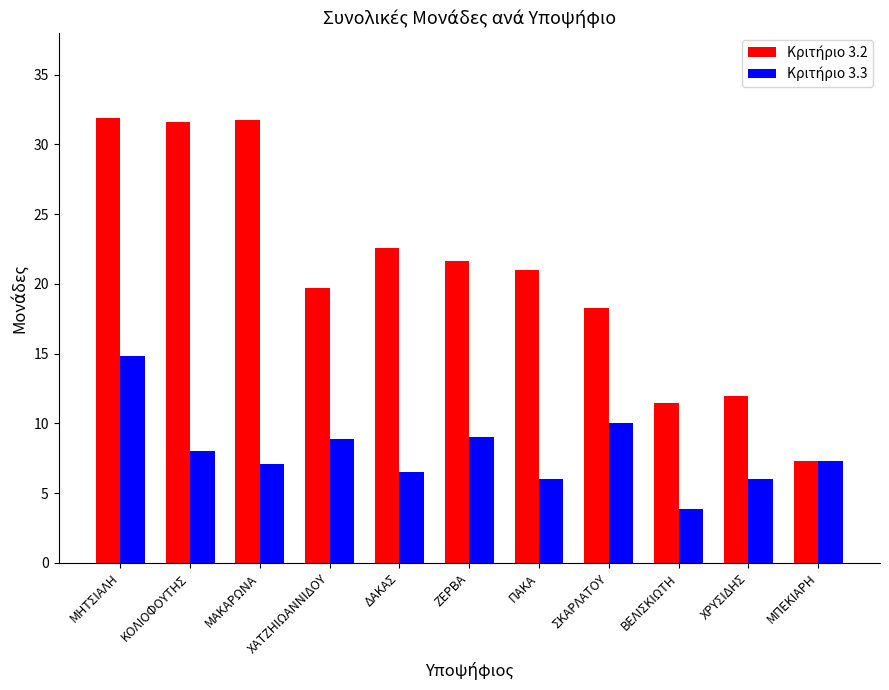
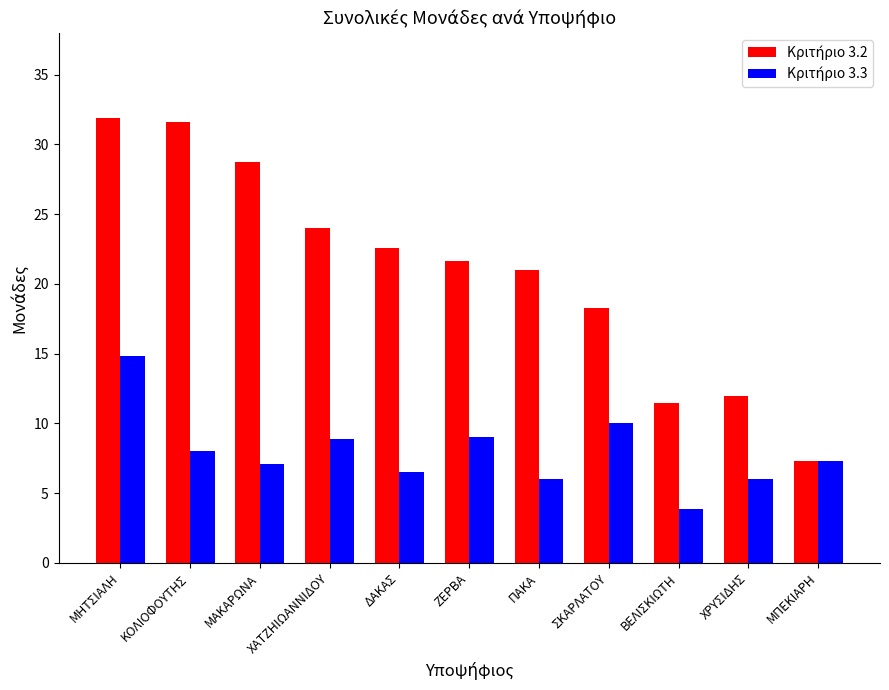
Κριτήριο 3.2, ΜΑΚΑΡΩΝΑ: 31.7 -> 28.7
Κριτήριο 3.2, ΧΑΤΖΗΙΩΑΝΝΙΔΟΥ: 19.7 -> 24.0
